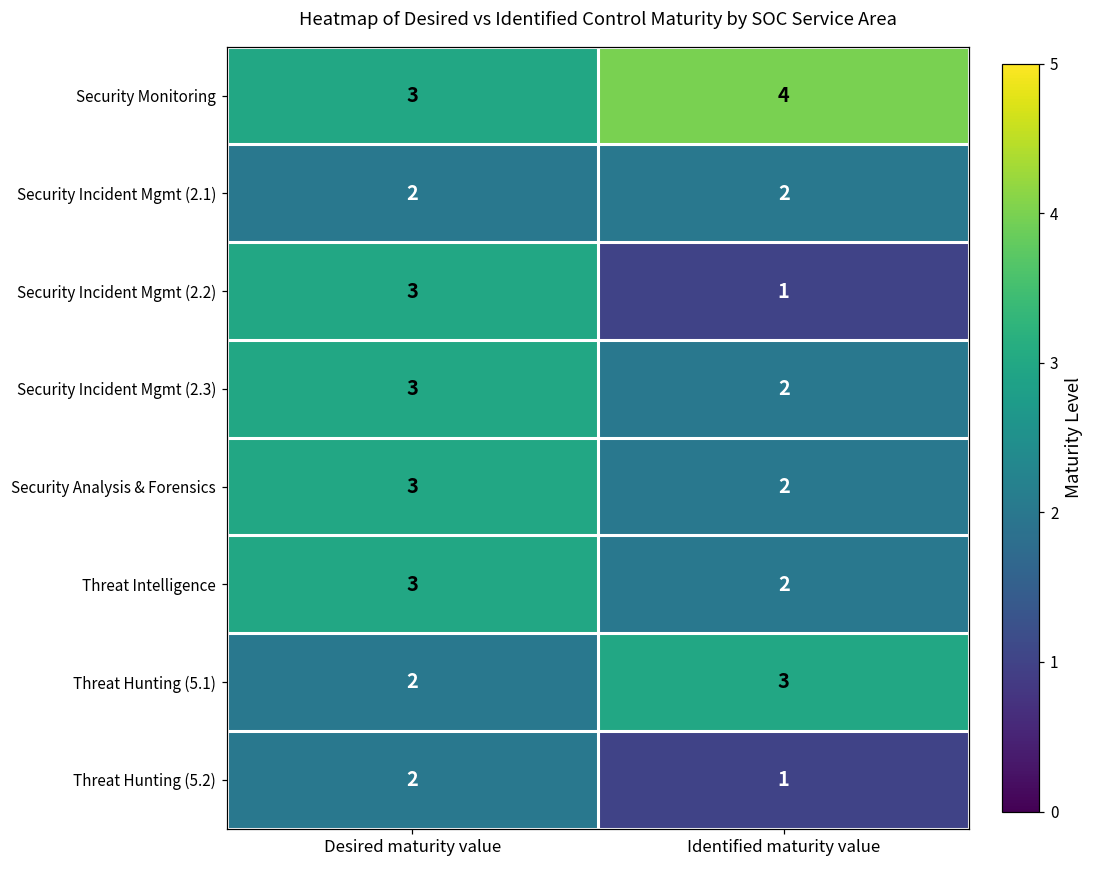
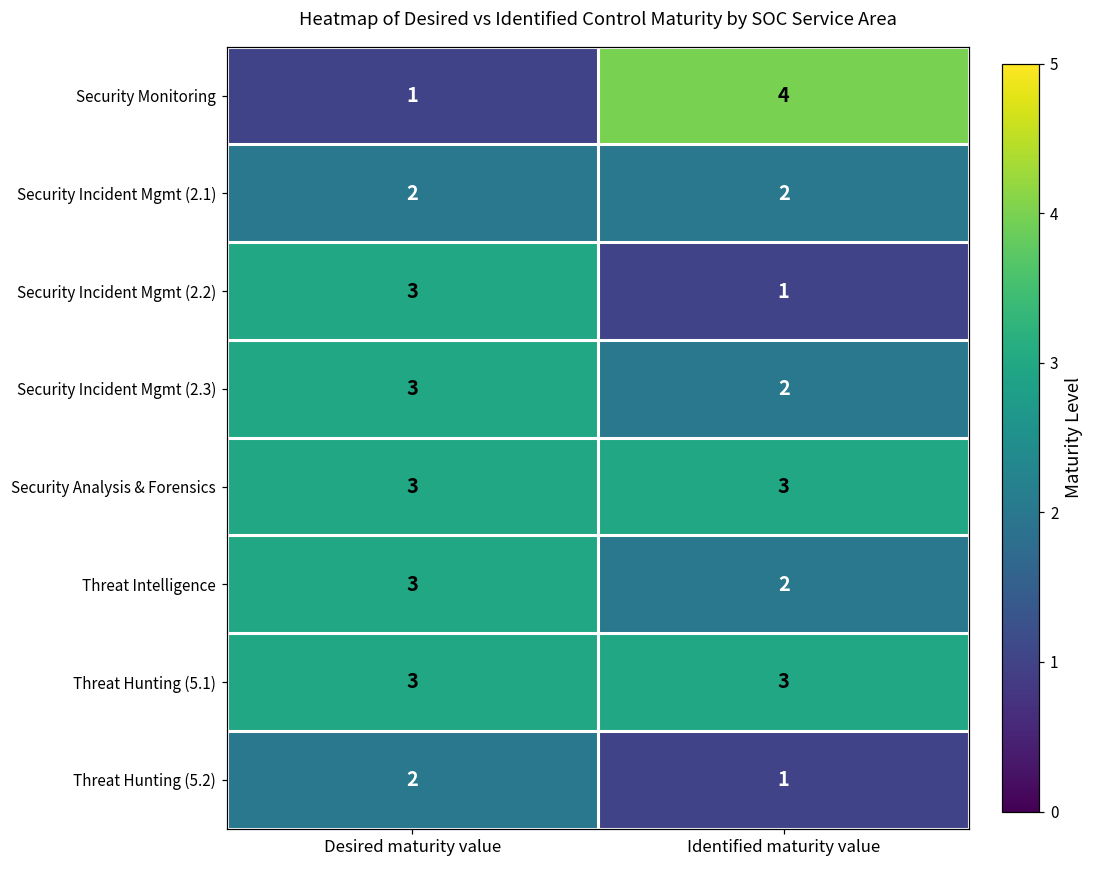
Security Monitoring, Desired maturity value: 3 -> 1
Security Analysis & Forensics, Identified maturity value: 2 -> 3
Threat Hunting (5.1), Desired maturity value: 2 -> 3
